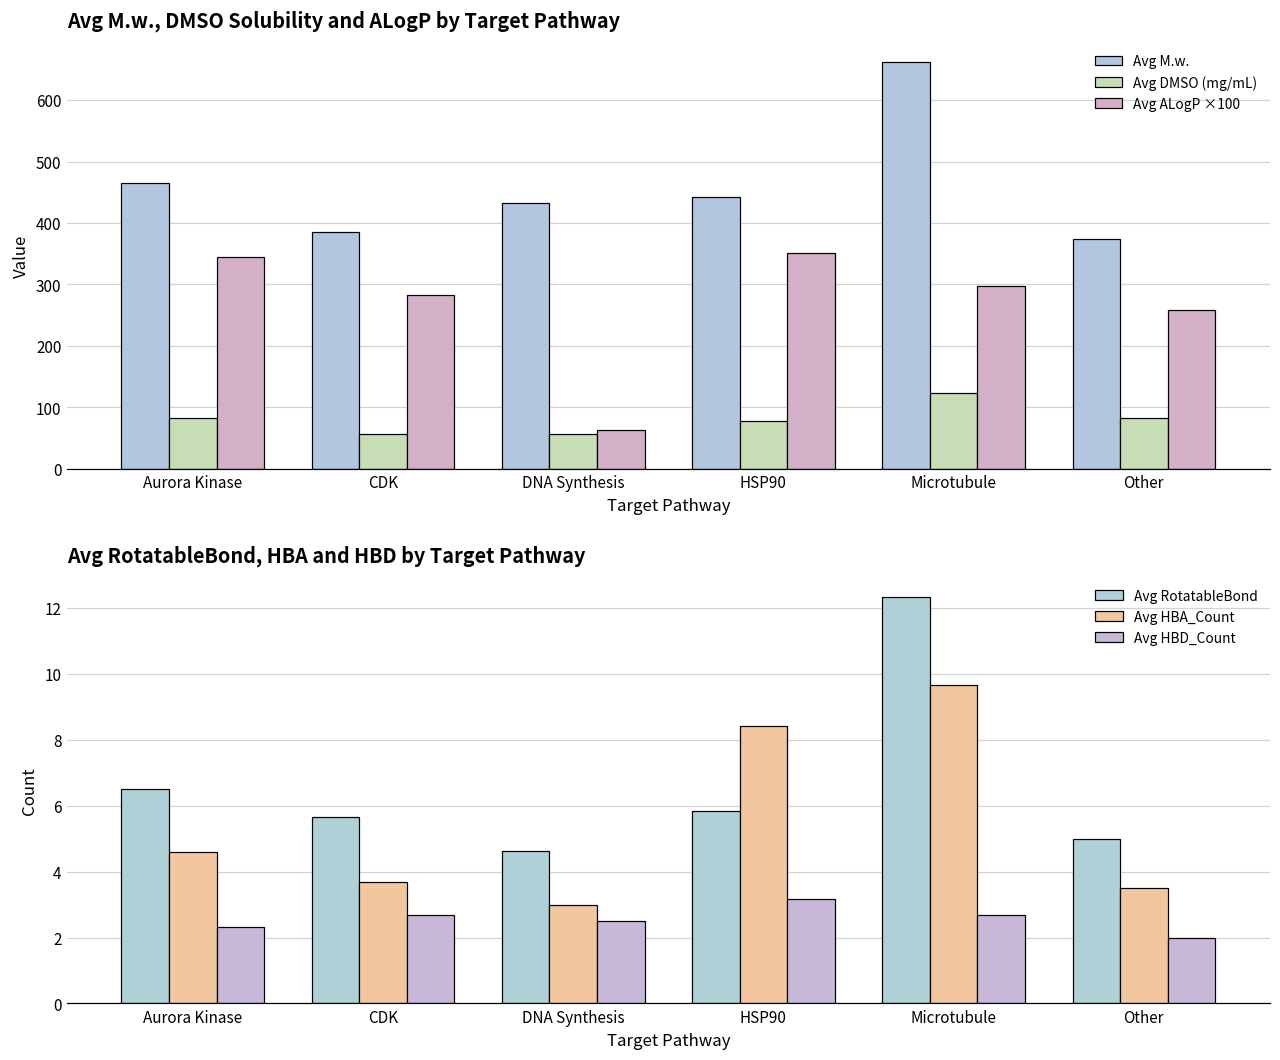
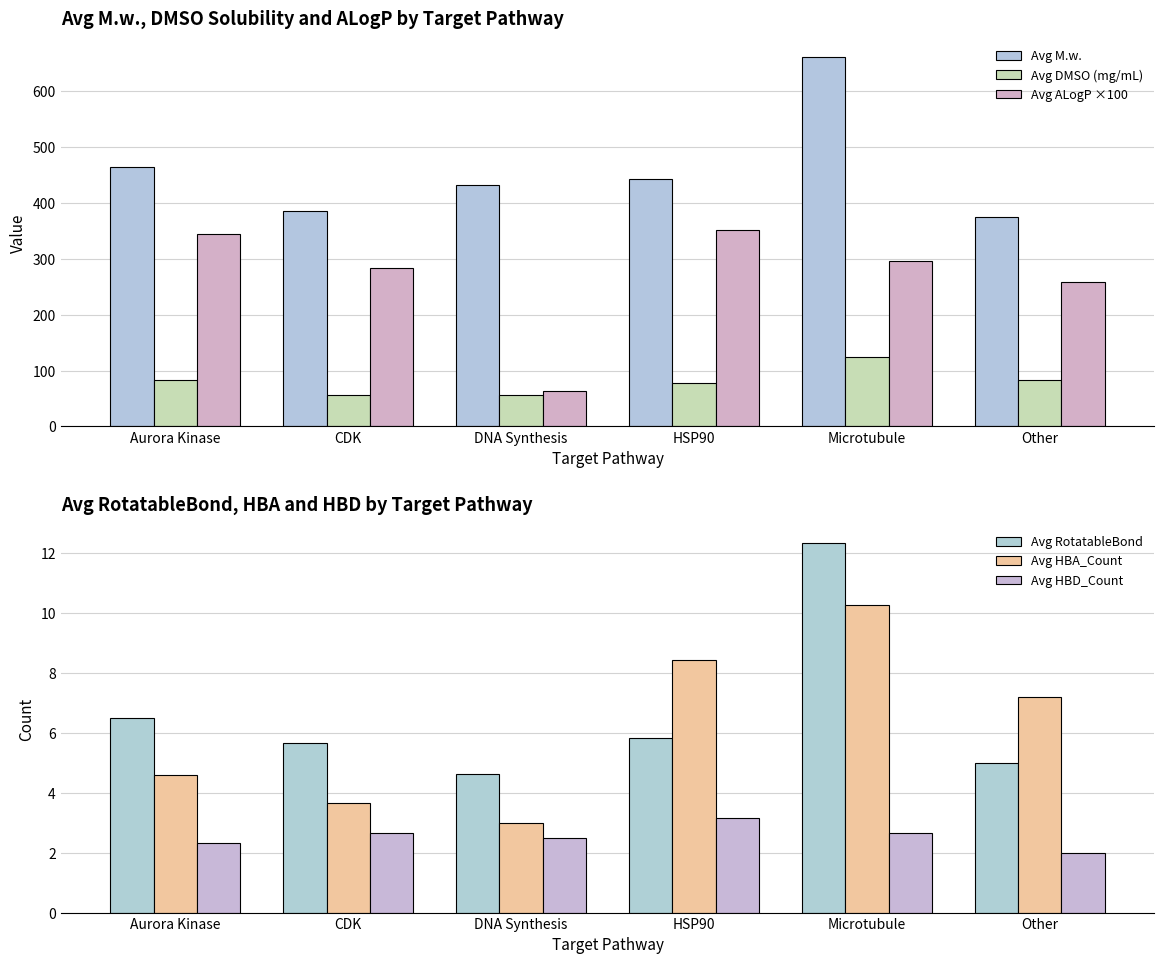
Avg RotatableBond, HBA and HBD by Target Pathway, Avg HBA_Count, Microtubule: 9.7 -> 10.3
Avg RotatableBond, HBA and HBD by Target Pathway, Avg HBA_Count, Other: 3.5 -> 7.2
